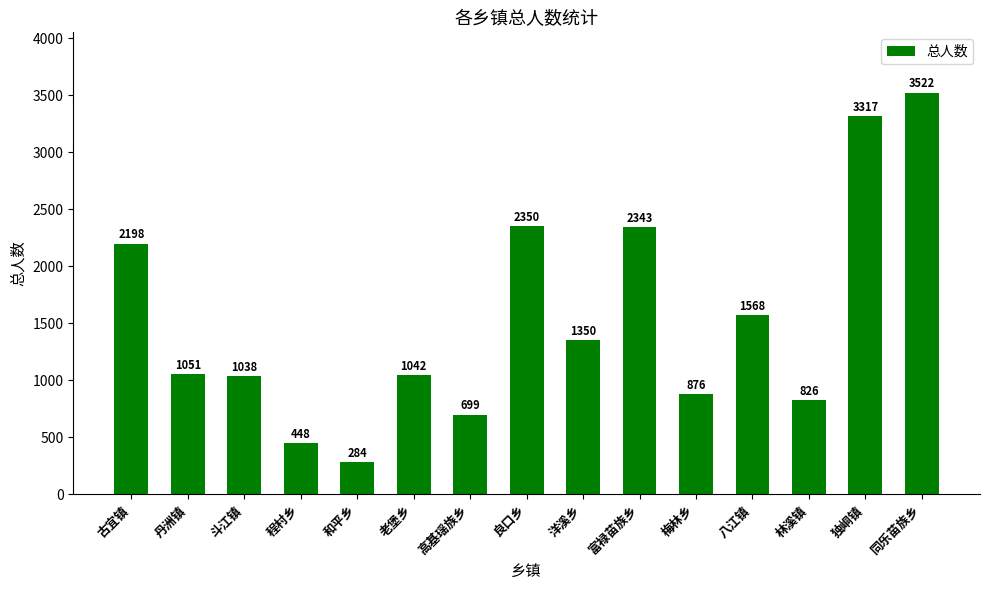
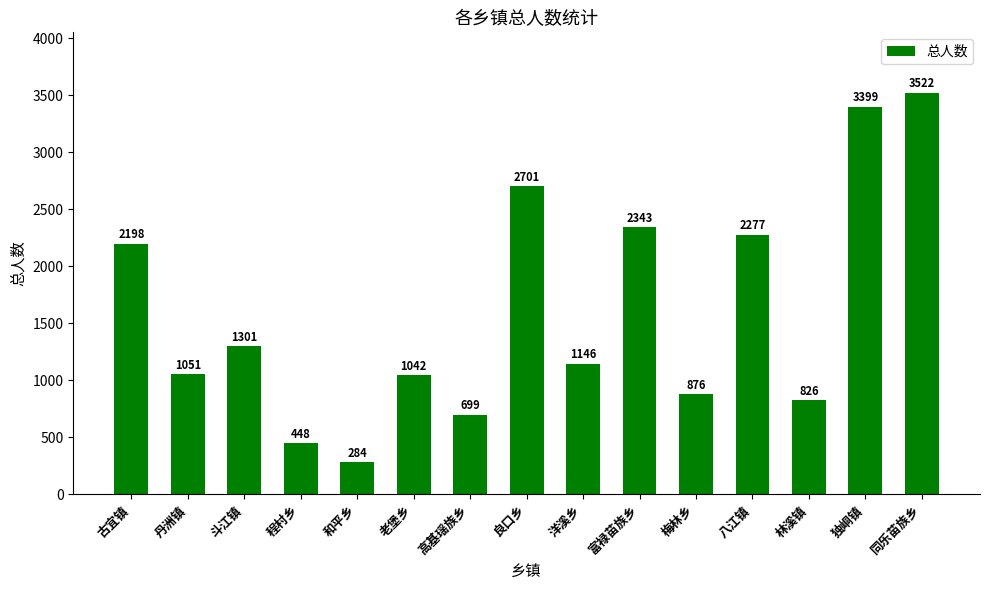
斗江镇: 1038 -> 1301
良口乡: 2350 -> 2701
洋溪乡: 1350 -> 1146
八江镇: 1568 -> 2277
独峒镇: 3317 -> 3399
